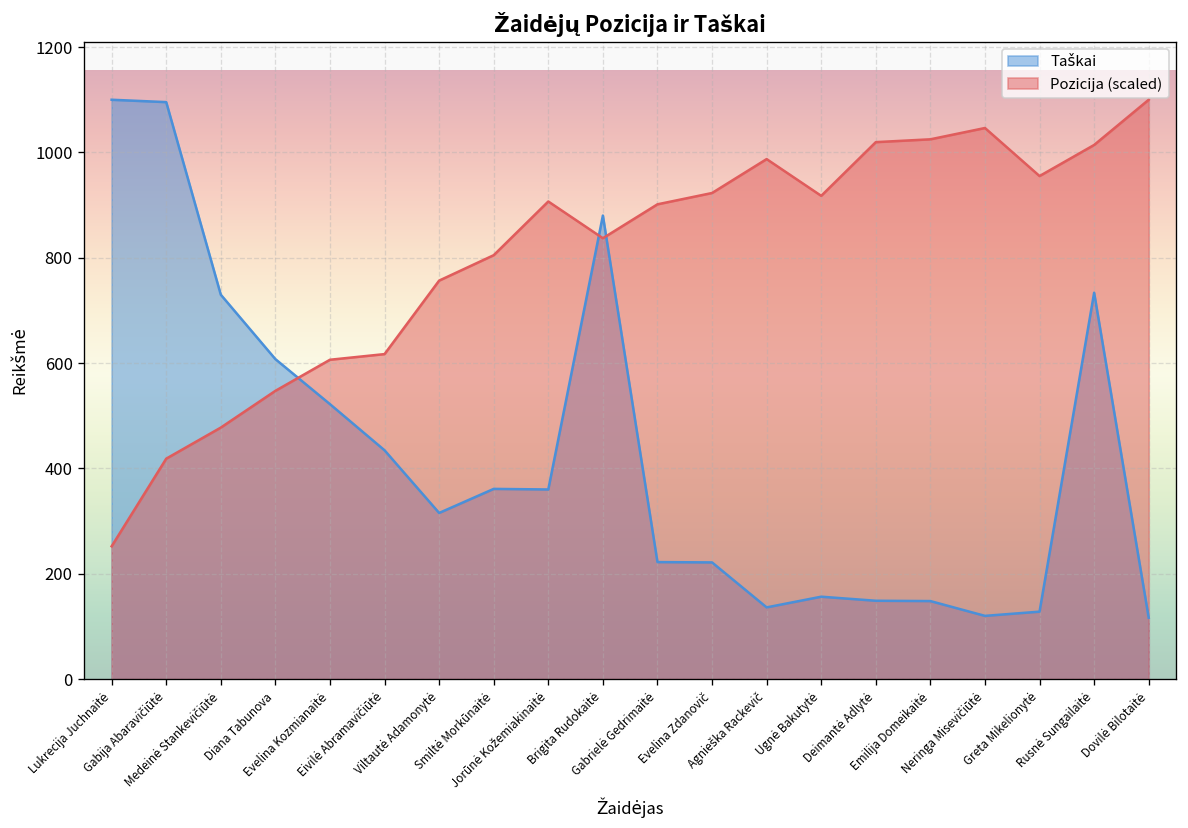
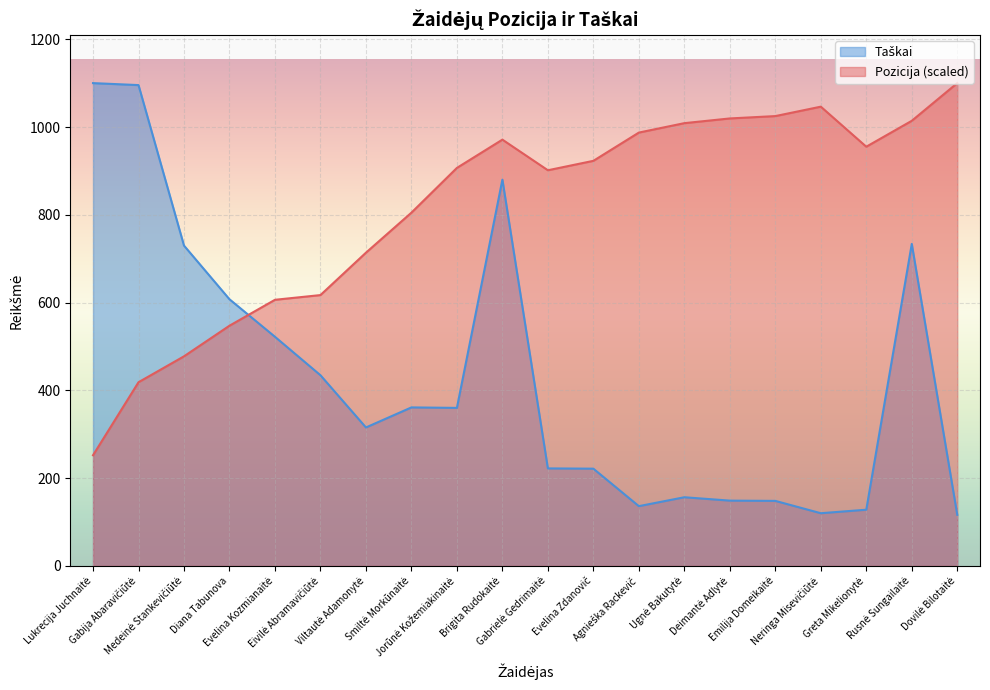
Pozicija (scaled), Viltautė Adamonytė: 760 -> 710
Pozicija (scaled), Brigita Rudokaitė: 840 -> 970
Pozicija (scaled), Ugnė Bakutytė: 920 -> 1010
